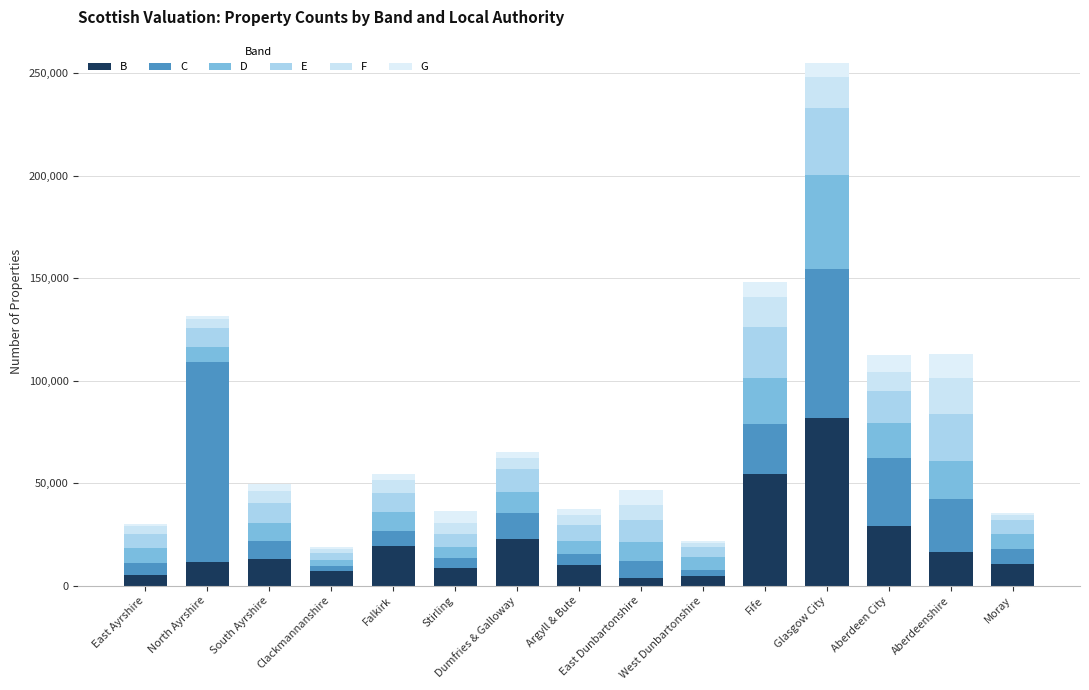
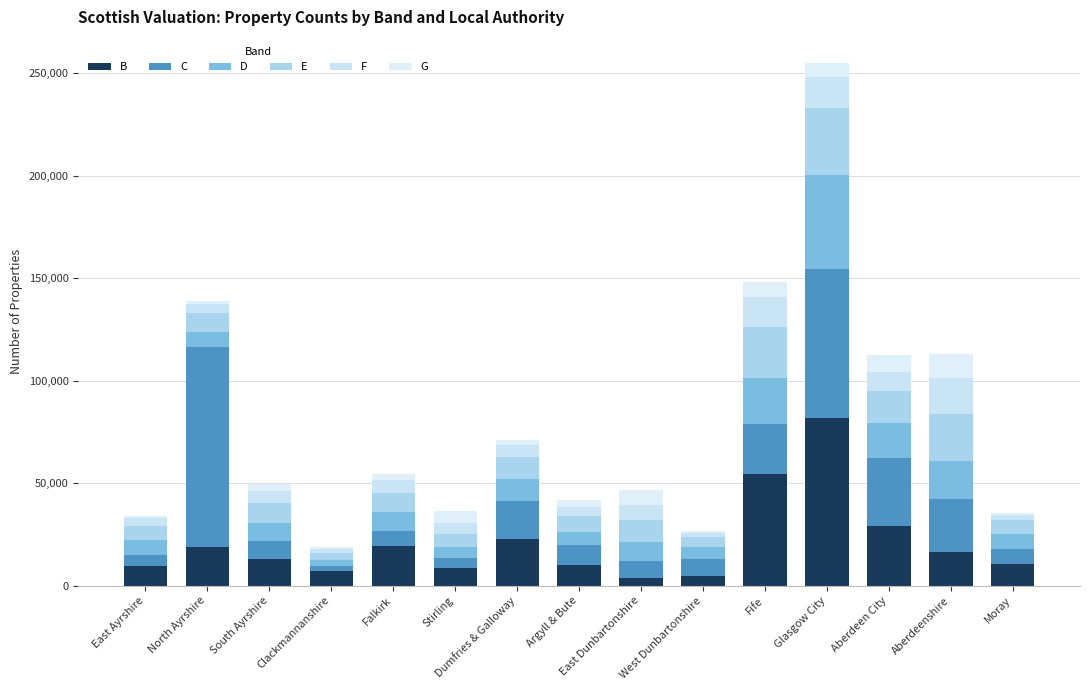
B, East Ayrshire: 5,000 -> 9,000
B, North Ayrshire: 11,000 -> 19,000
C, Dumfries & Galloway: 13,000 -> 19,000
C, Argyll & Bute: 5,000 -> 10,000
C, West Dunbartonshire: 3,000 -> 8,000
